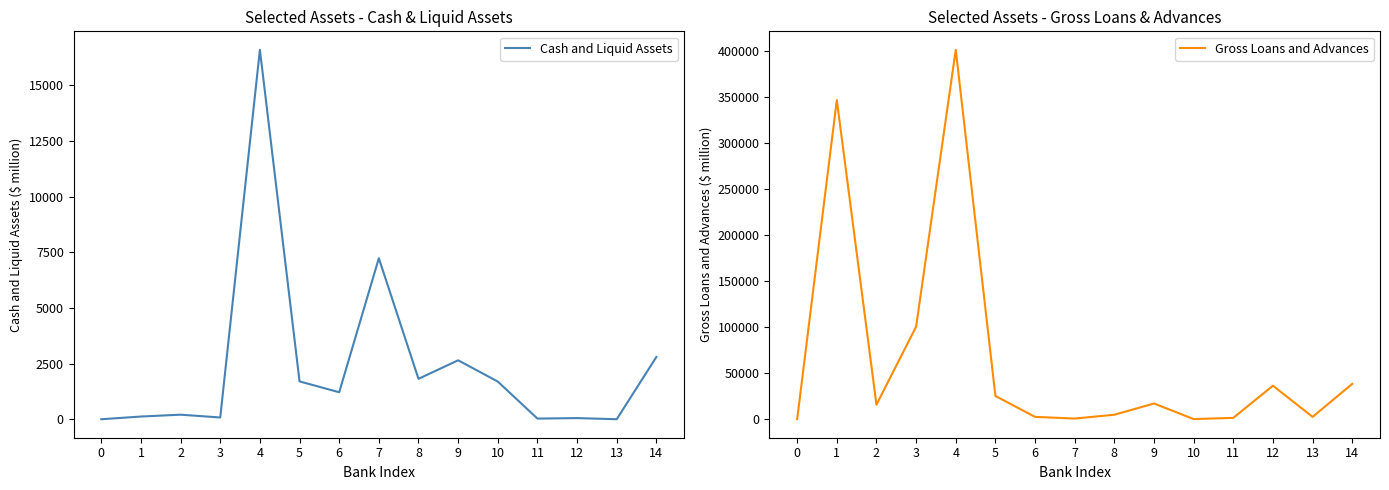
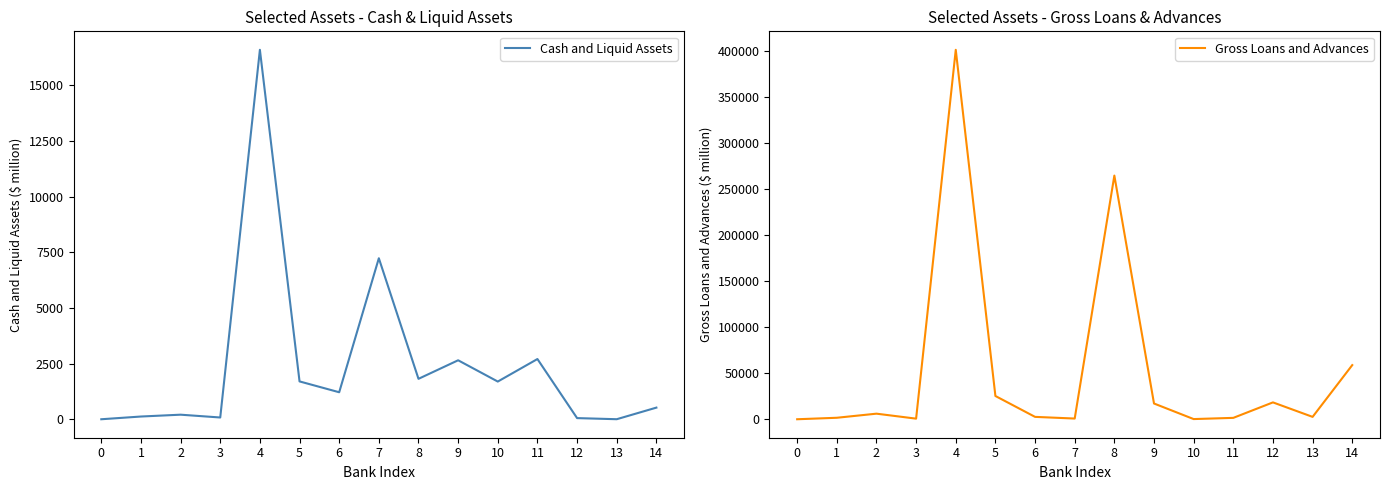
Selected Assets - Cash & Liquid Assets, 11: 0 -> 2700
Selected Assets - Cash & Liquid Assets, 14: 2800 -> 500
Selected Assets - Gross Loans & Advances, 1: 350000 -> 0
Selected Assets - Gross Loans & Advances, 2: 20000 -> 10000
Selected Assets - Gross Loans & Advances, 3: 100000 -> 0
Selected Assets - Gross Loans & Advances, 8: 0 -> 260000
Selected Assets - Gross Loans & Advances, 12: 40000 -> 20000
Selected Assets - Gross Loans & Advances, 14: 40000 -> 60000
